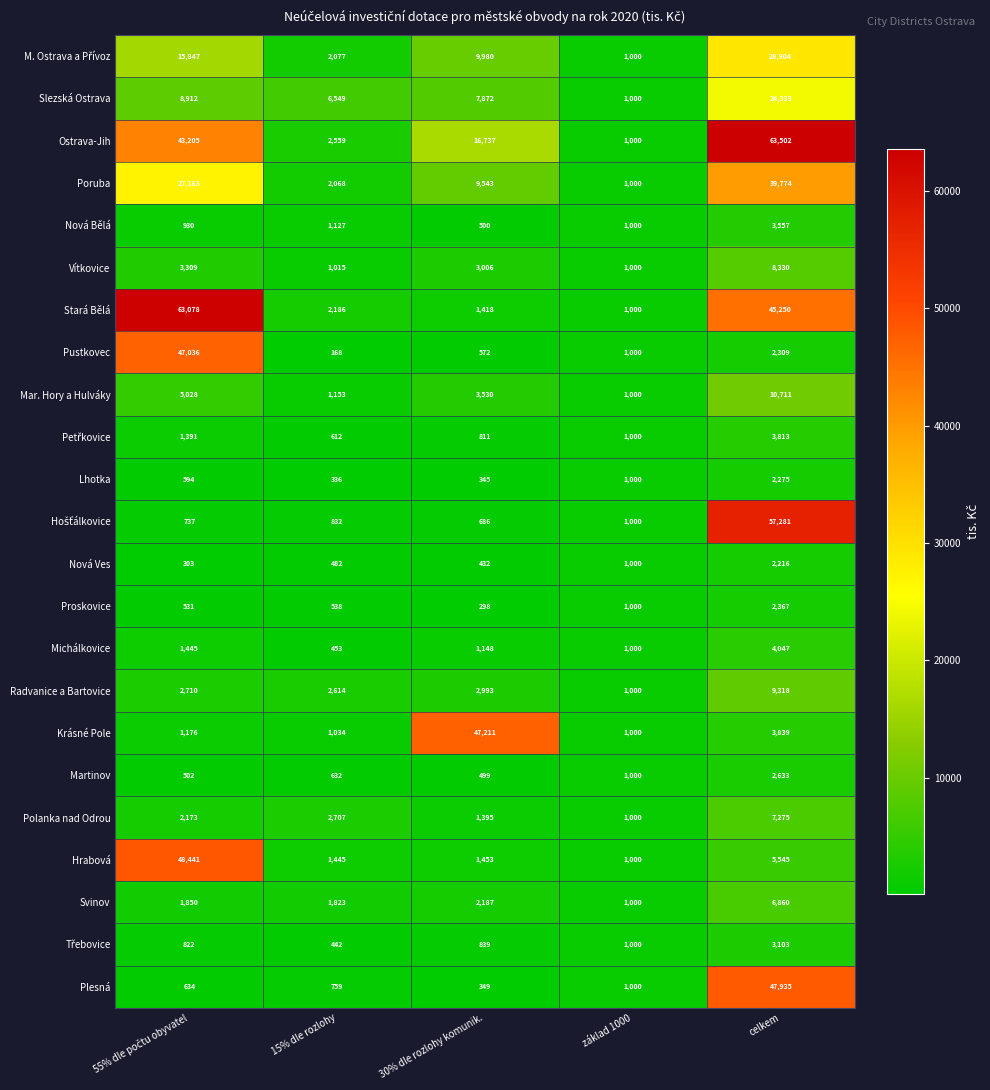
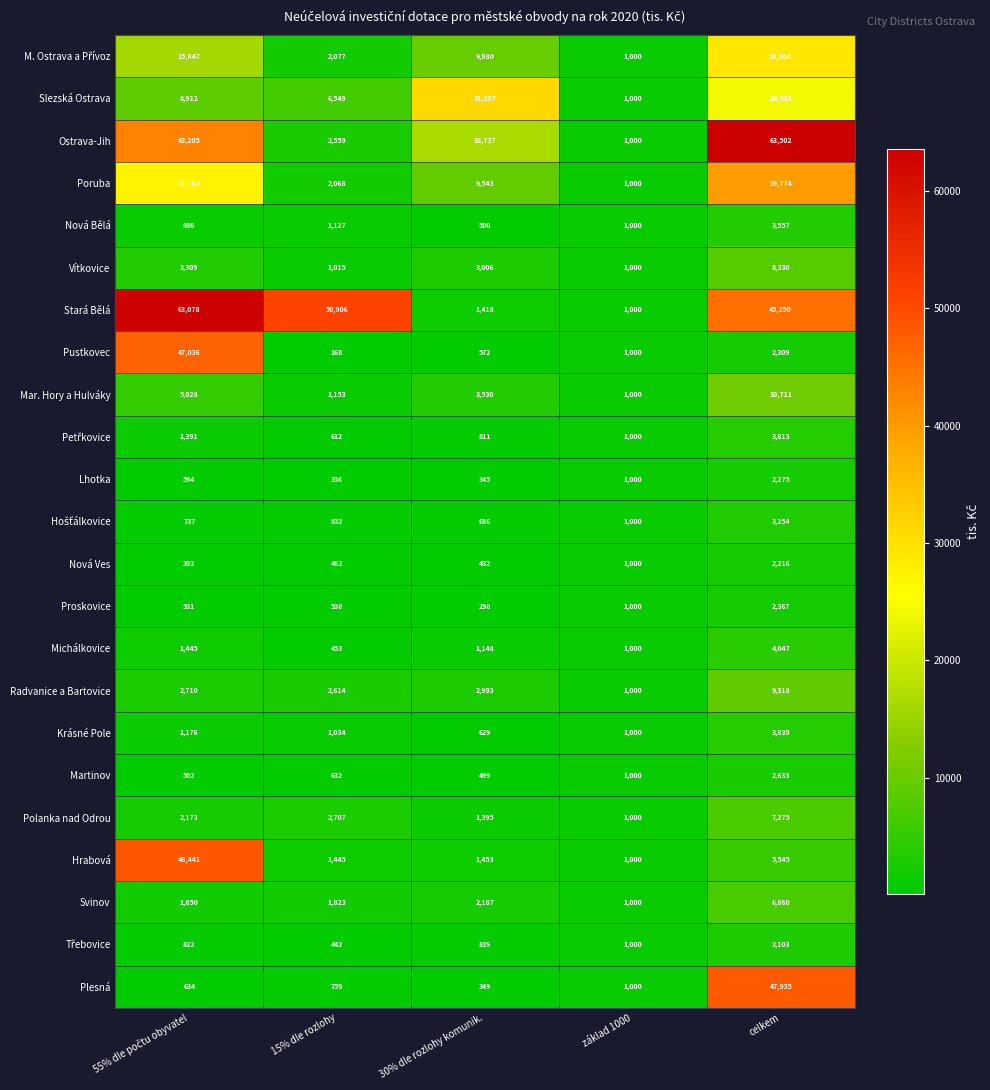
Slezská Ostrava, 30% dle rozlohy komunik.: 7,872 -> 31,287
Stará Bělá, 15% dle rozlohy: 2,186 -> 50,906
Hošťálkovice, celkem: 57,281 -> 3,254
Krásné Pole, 30% dle rozlohy komunik.: 47,211 -> 629
